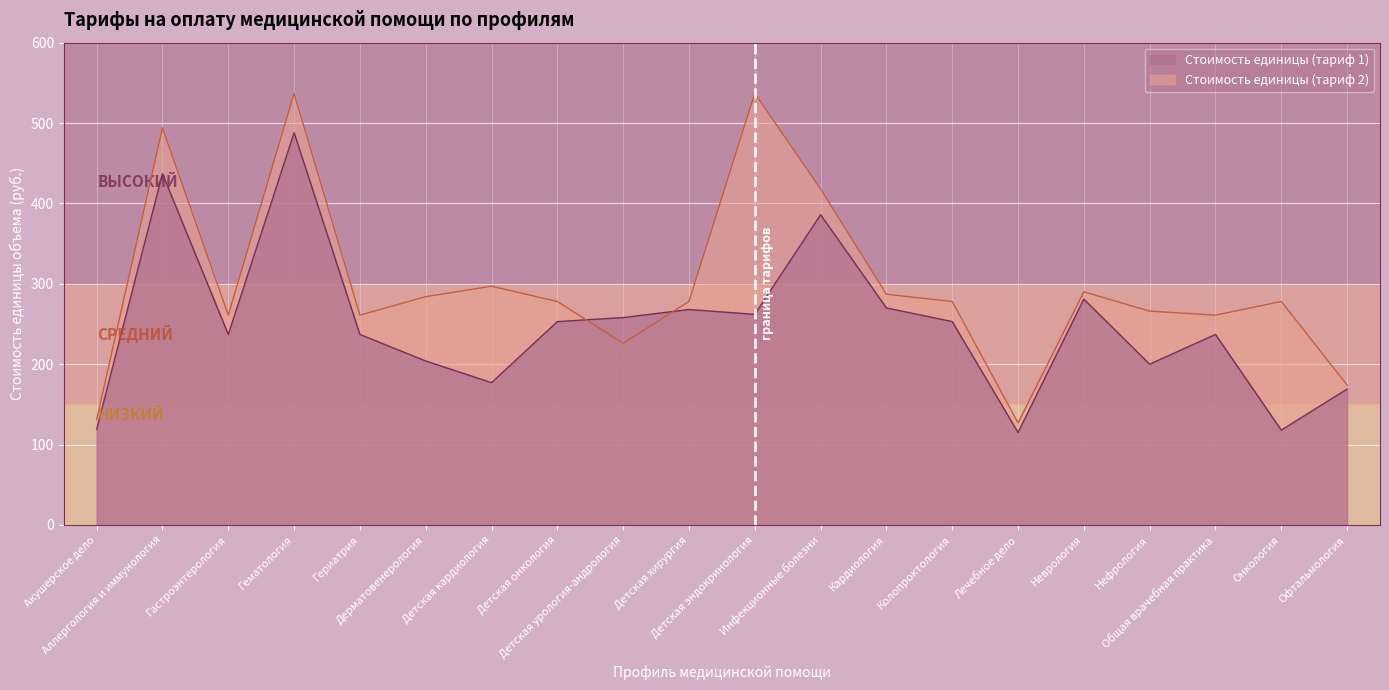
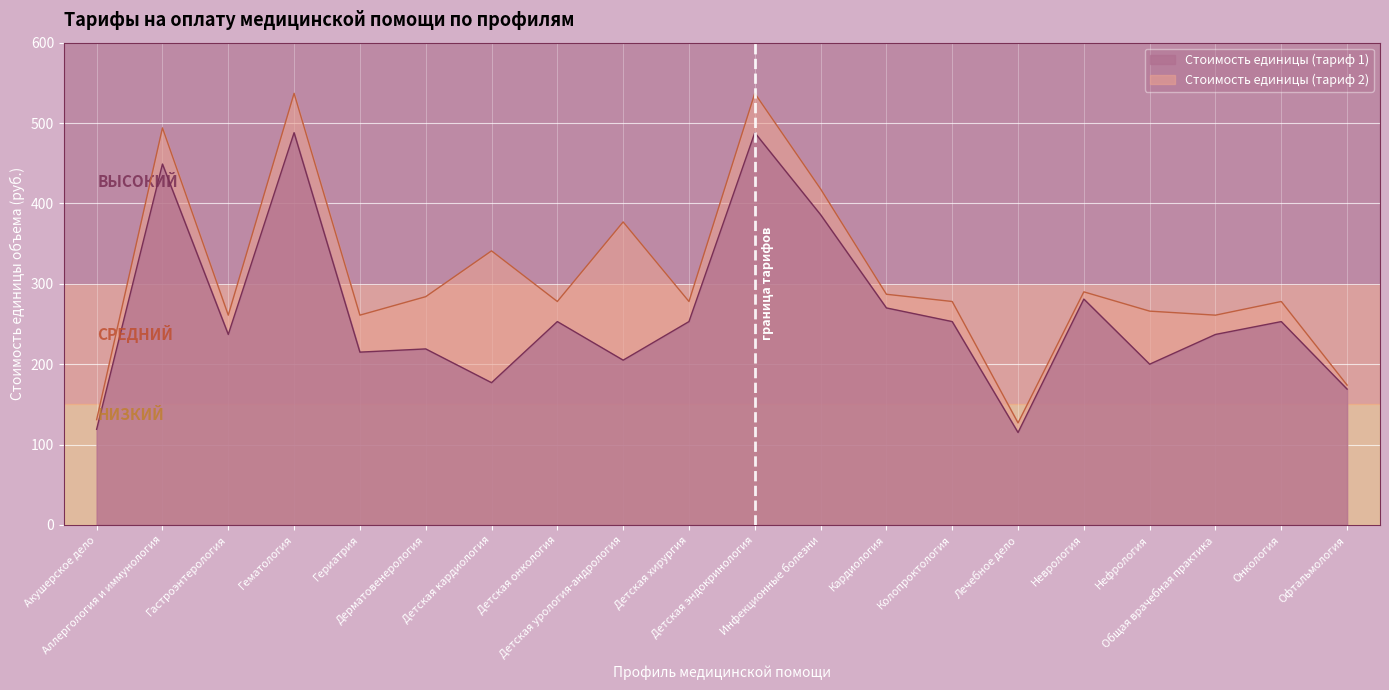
Стоимость единицы (тариф 1), Аллергология и иммунология: 440 -> 450
Стоимость единицы (тариф 1), Гериатрия: 240 -> 220
Стоимость единицы (тариф 1), Дерматовенерология: 200 -> 220
Стоимость единицы (тариф 2), Детская кардиология: 300 -> 340
Стоимость единицы (тариф 1), Детская урология-андрология: 260 -> 210
Стоимость единицы (тариф 2), Детская урология-андрология: 230 -> 380
Стоимость единицы (тариф 1), Детская хирургия: 270 -> 250
Стоимость единицы (тариф 1), Детская эндокринология: 260 -> 490
Стоимость единицы (тариф 1), Онкология: 120 -> 250
